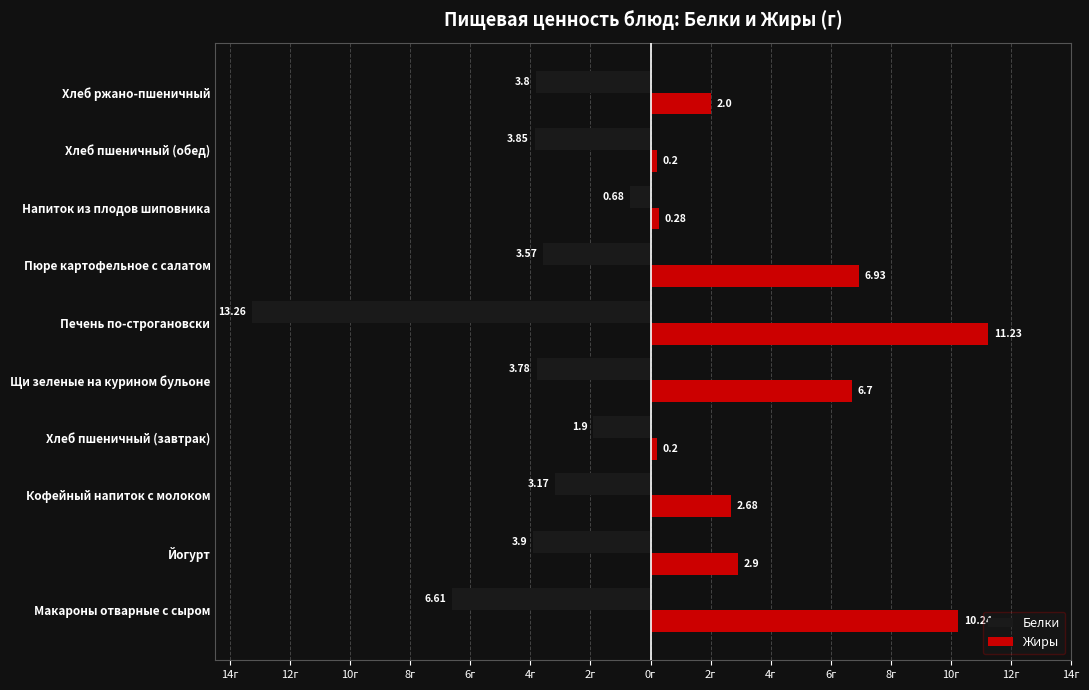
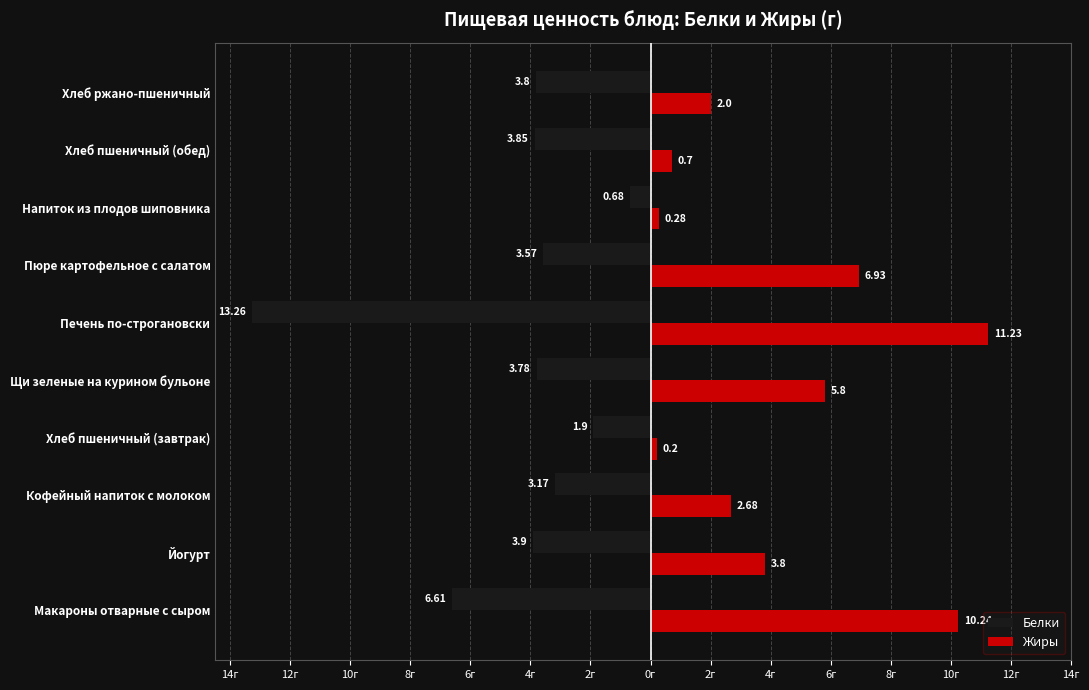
Жиры, Хлеб пшеничный (обед): 0.2 -> 0.7
Жиры, Щи зеленые на курином бульоне: 6.7 -> 5.8
Жиры, Йогурт: 2.9 -> 3.8
